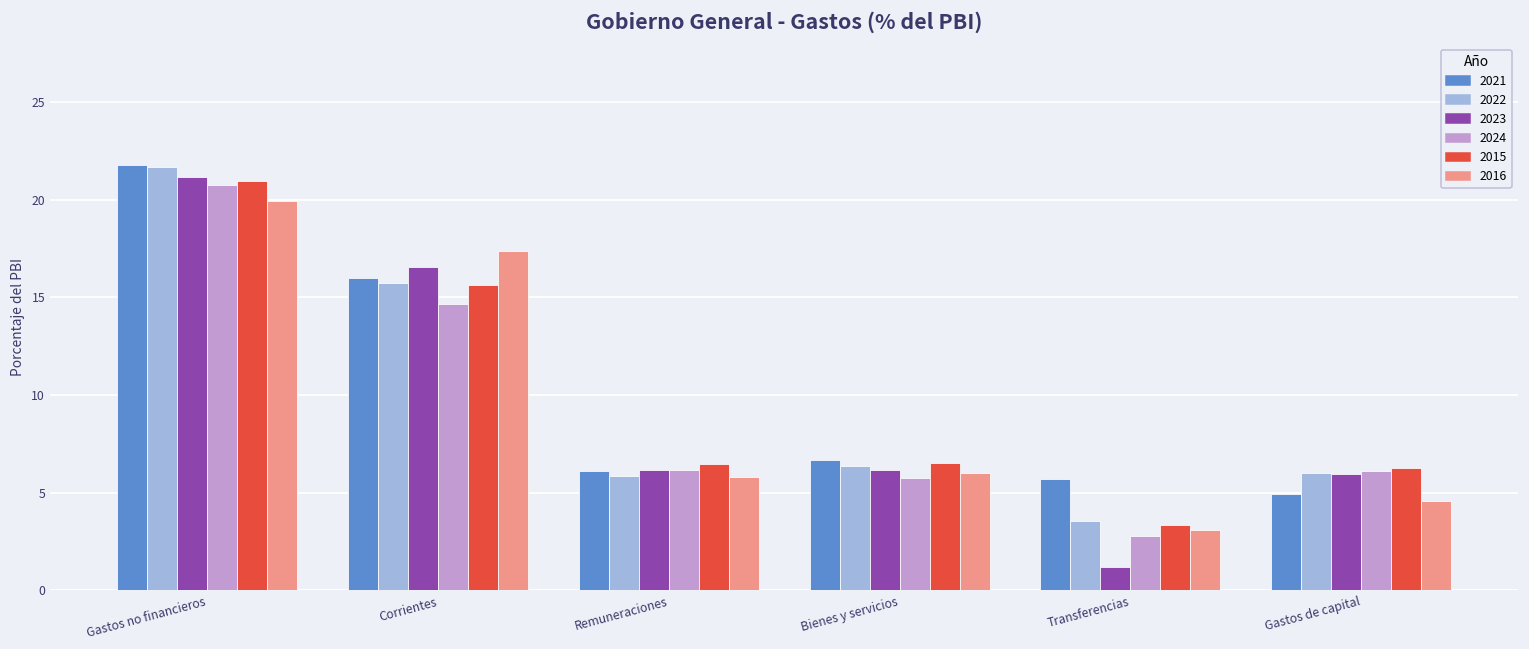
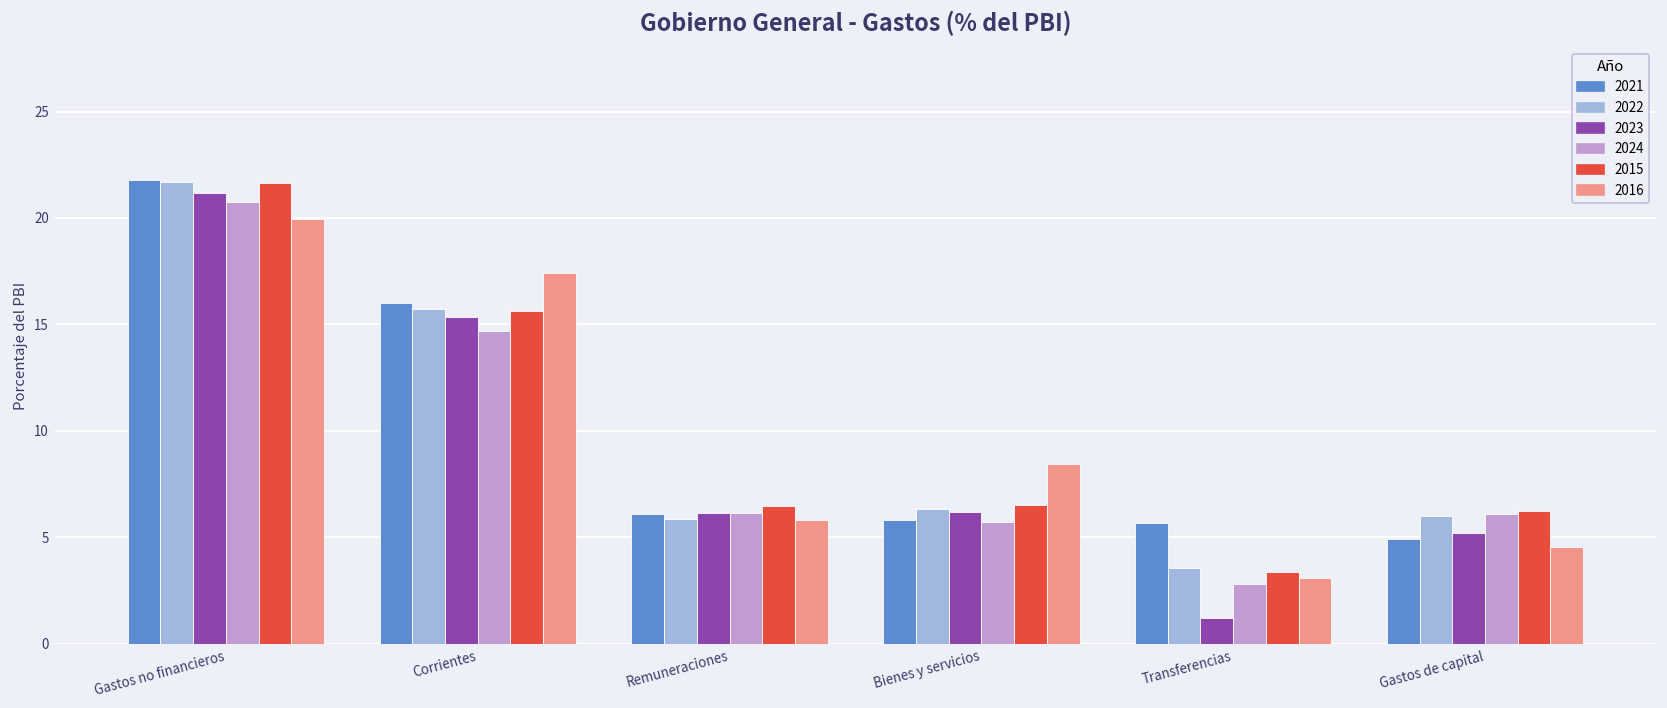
2015, Gastos no financieros: 21.0 -> 21.7
2023, Corrientes: 16.6 -> 15.4
2021, Bienes y servicios: 6.7 -> 5.8
2016, Bienes y servicios: 6.0 -> 8.5
2023, Gastos de capital: 5.9 -> 5.2
